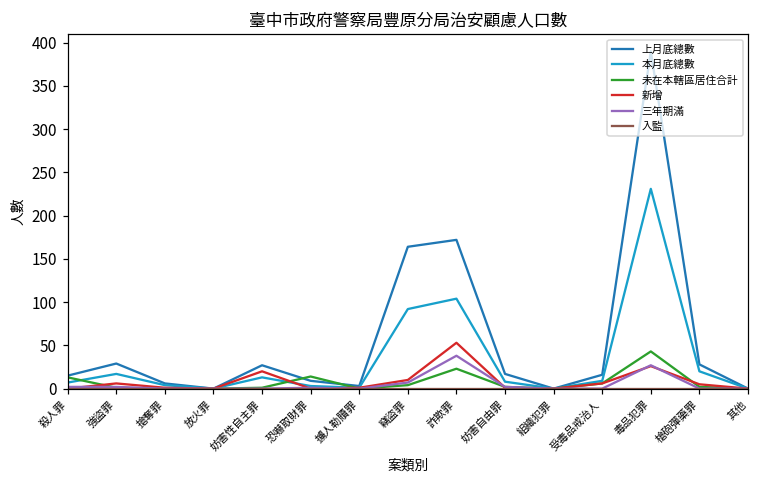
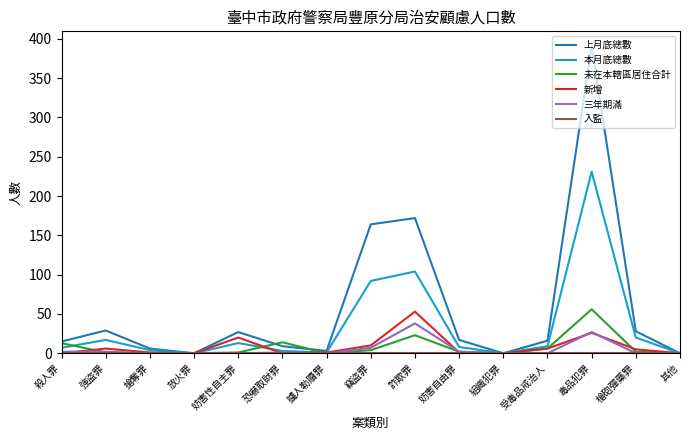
未在本轄區居住合計, 毒品犯罪: 40 -> 60
